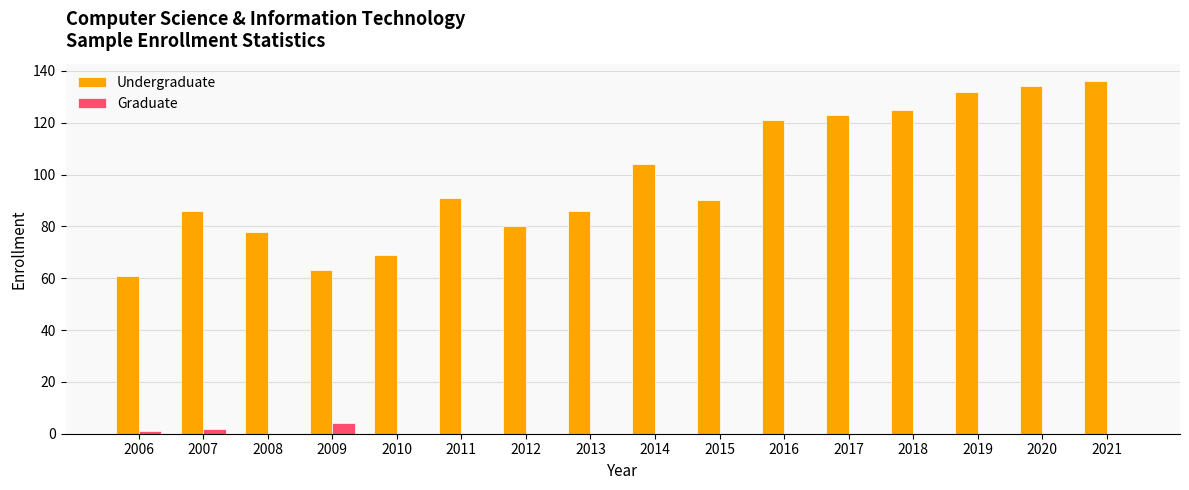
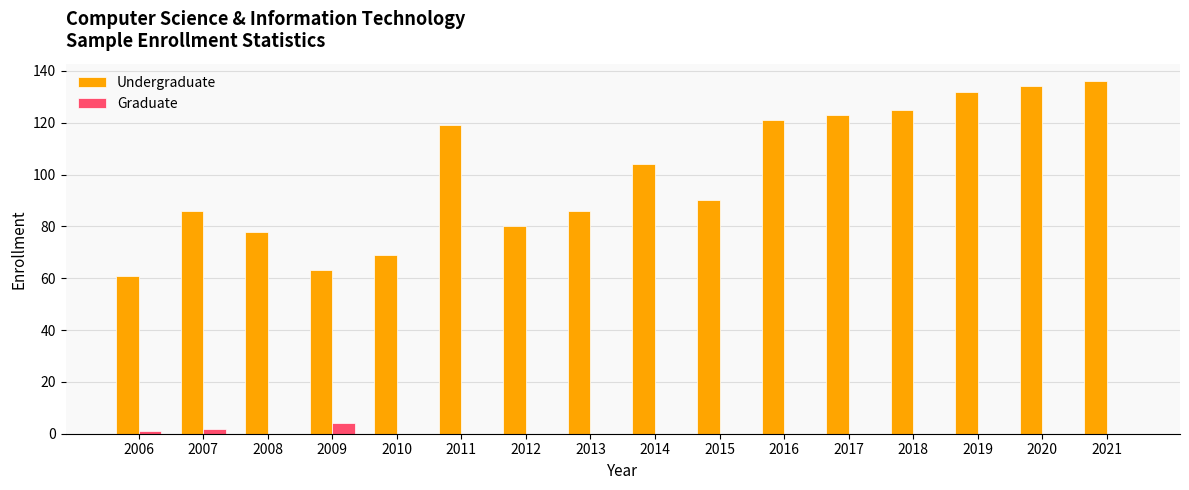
Undergraduate, 2011: 91 -> 119
